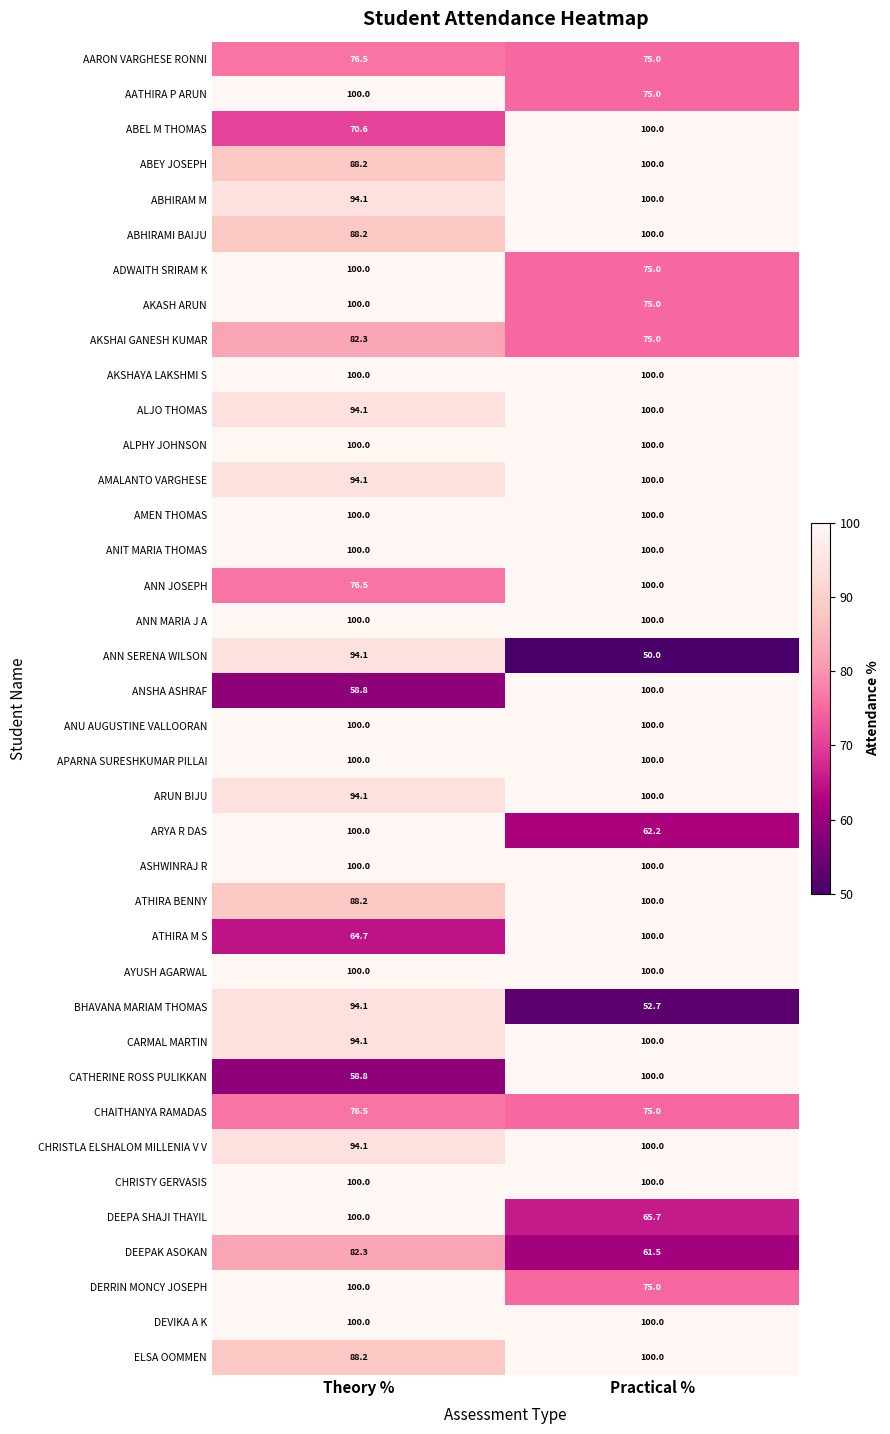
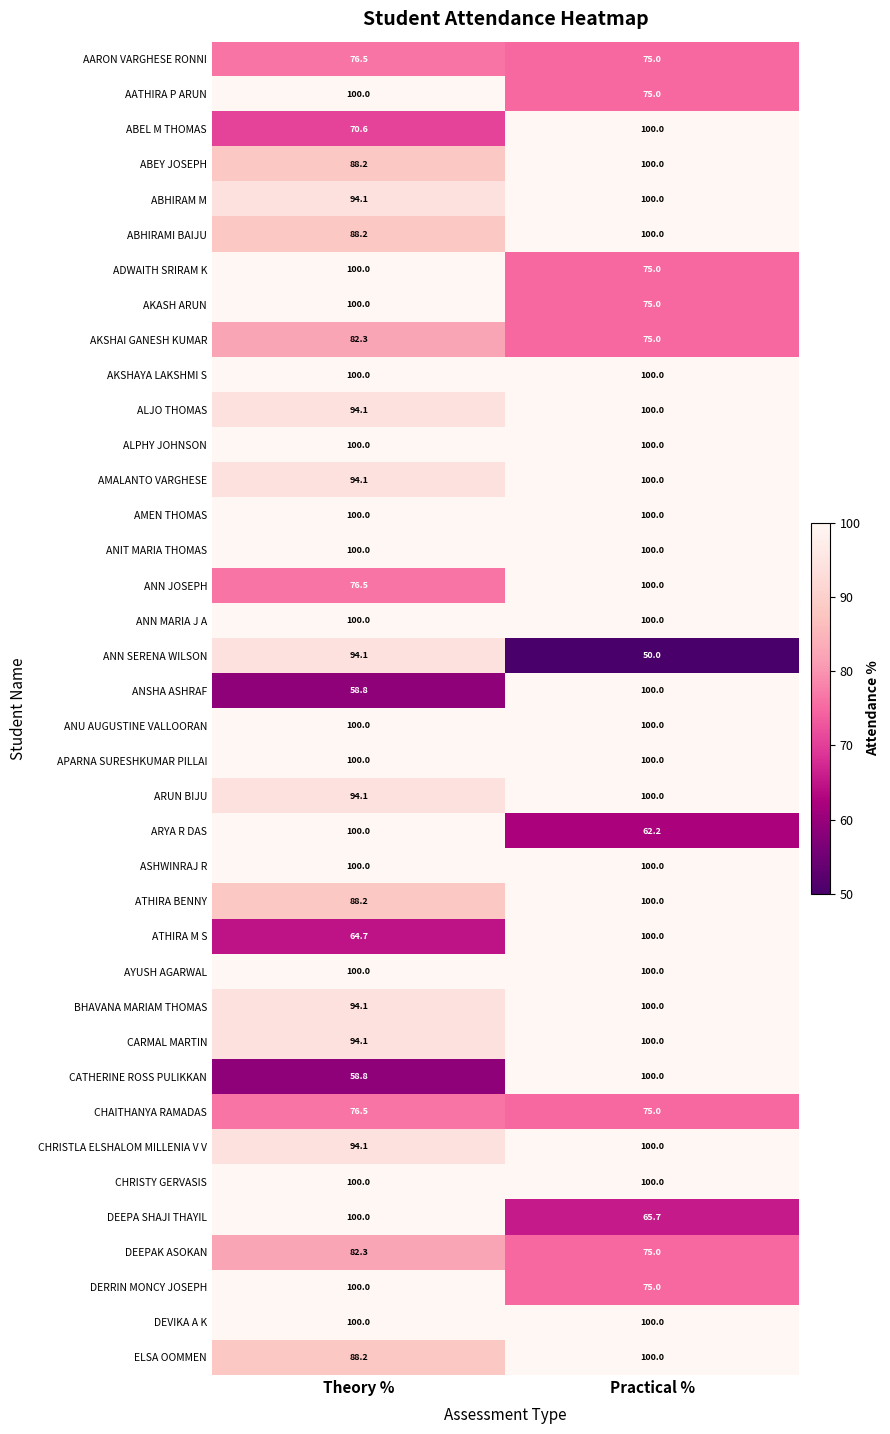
BHAVANA MARIAM THOMAS, Practical %: 52.7 -> 100.0
DEEPAK ASOKAN, Practical %: 61.5 -> 75.0
